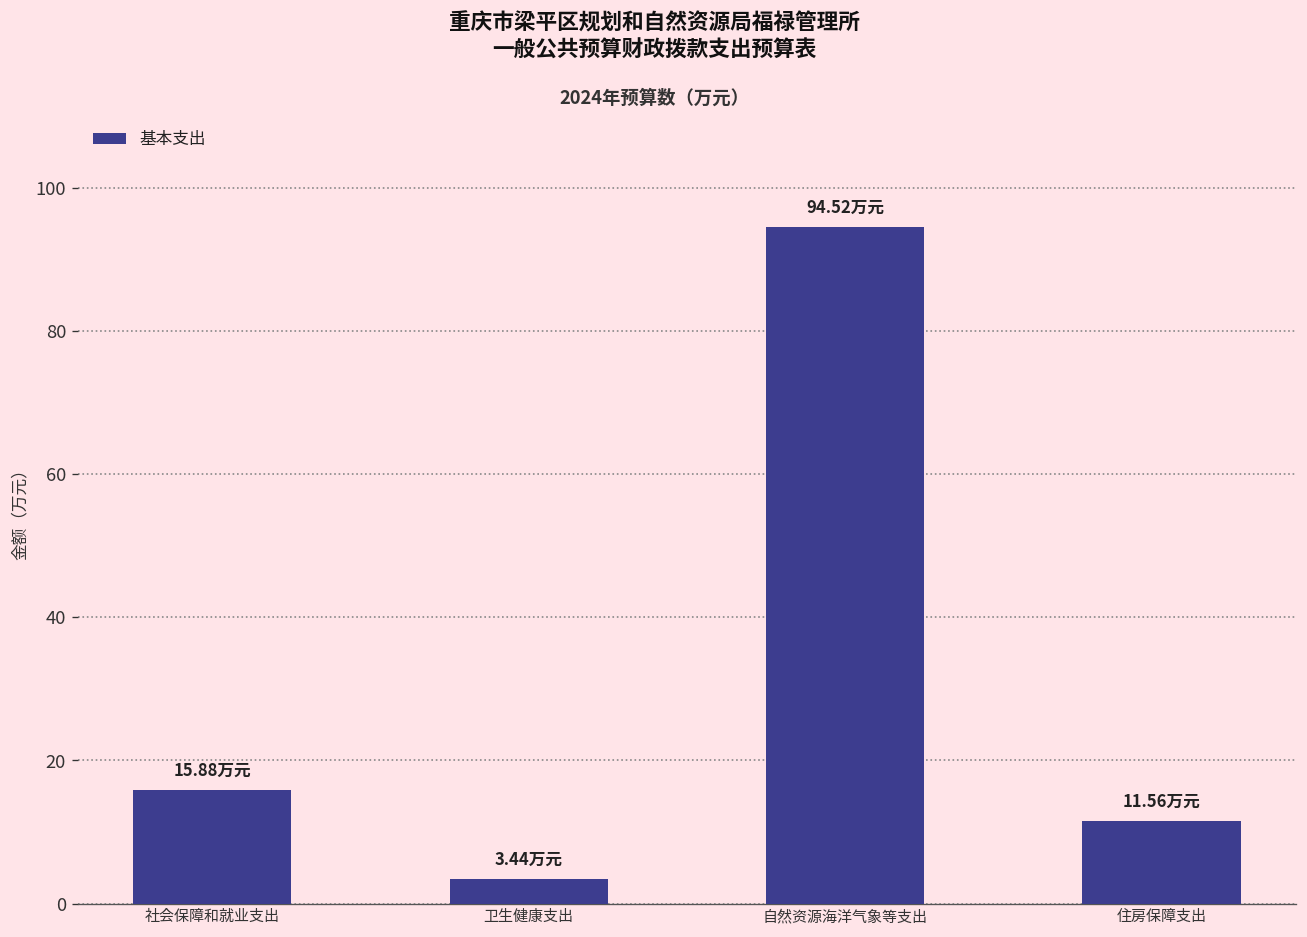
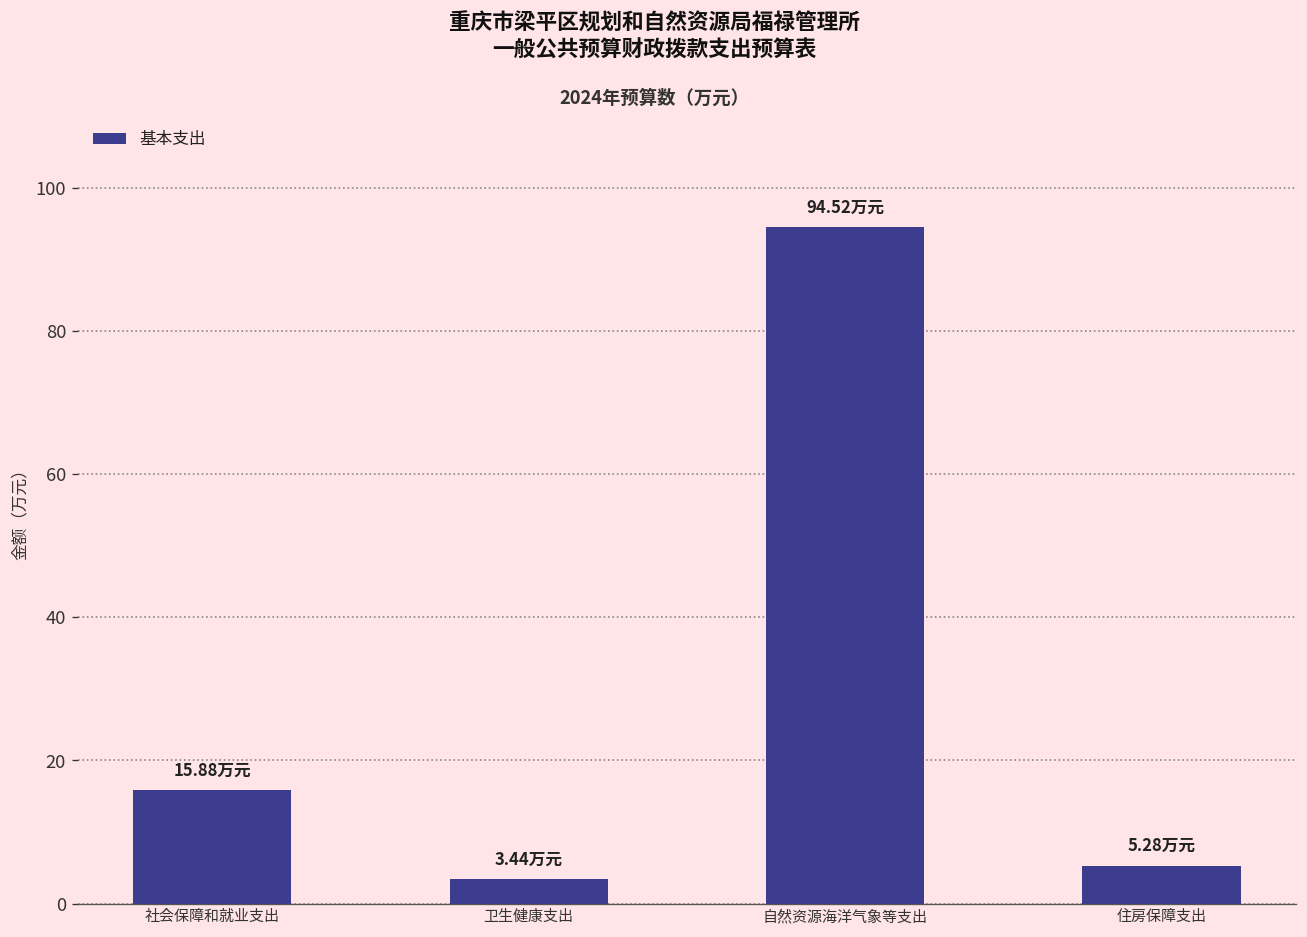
住房保障支出: 11.56 -> 5.28
